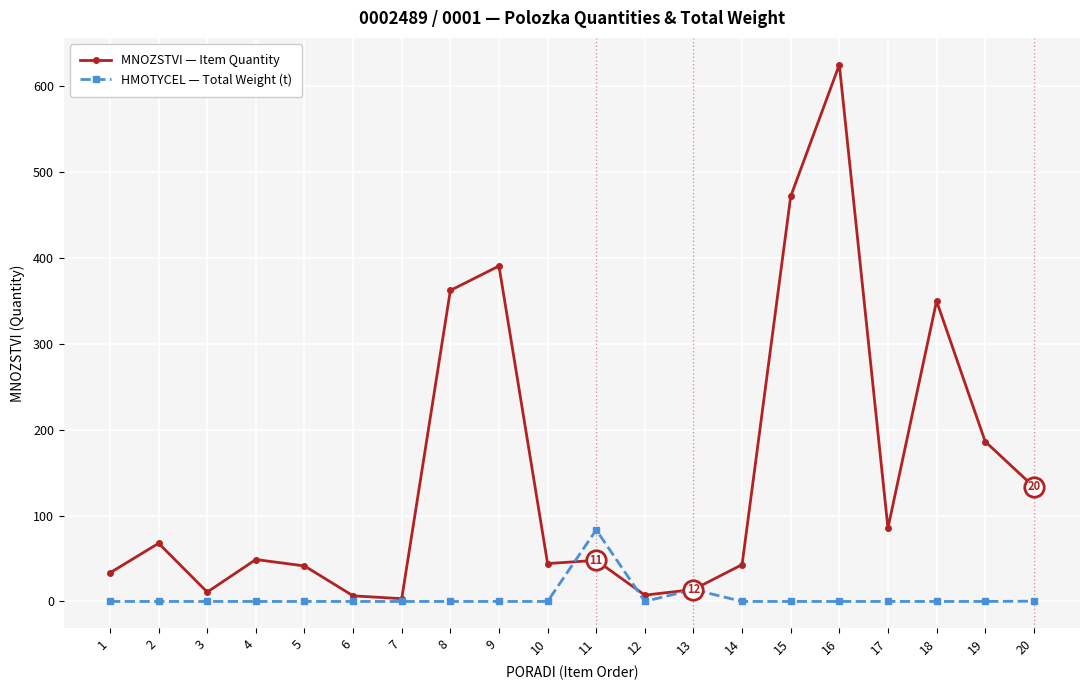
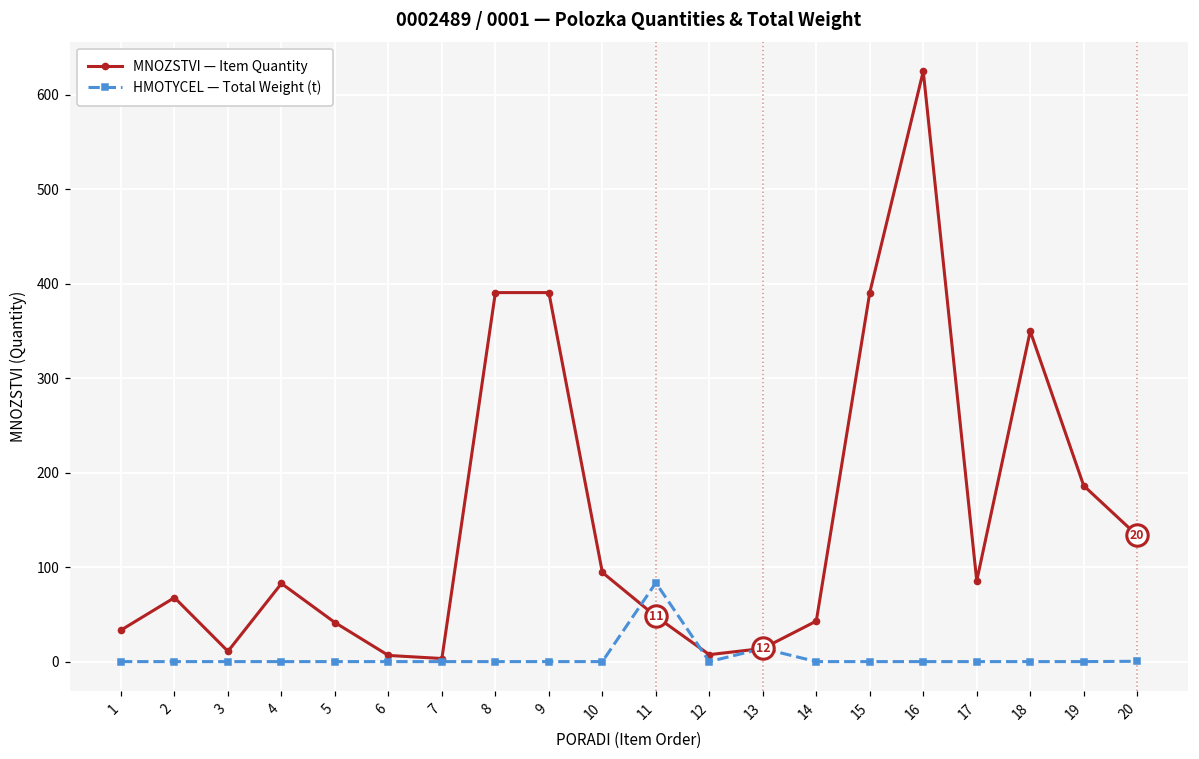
MNOZSTVI — Item Quantity, 4: 50 -> 80
MNOZSTVI — Item Quantity, 8: 360 -> 390
MNOZSTVI — Item Quantity, 10: 40 -> 90
MNOZSTVI — Item Quantity, 15: 470 -> 390
